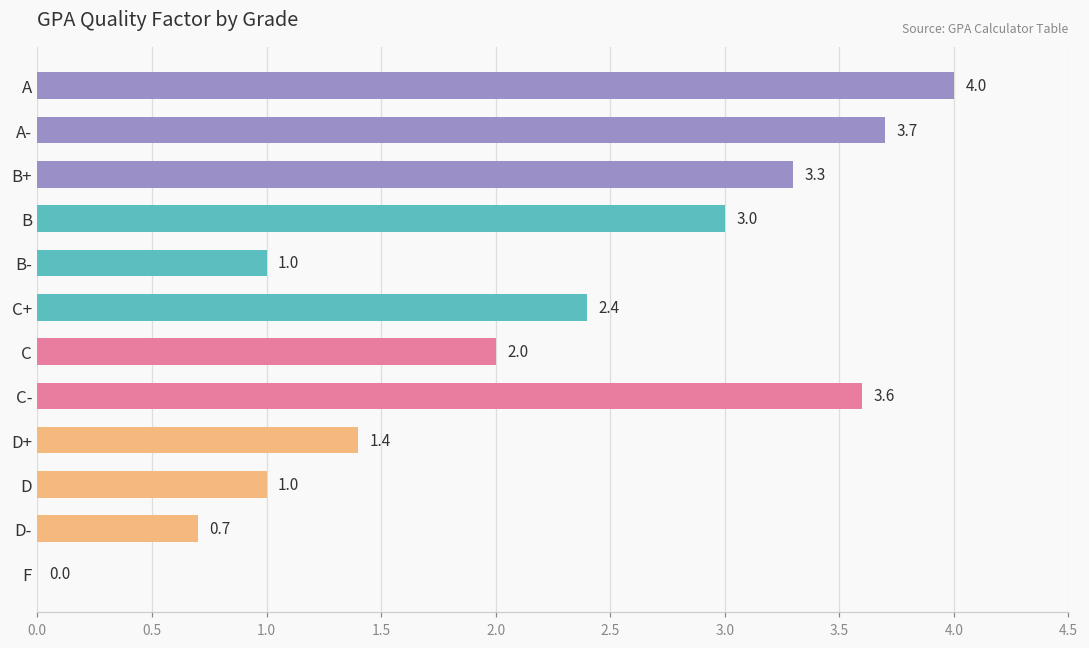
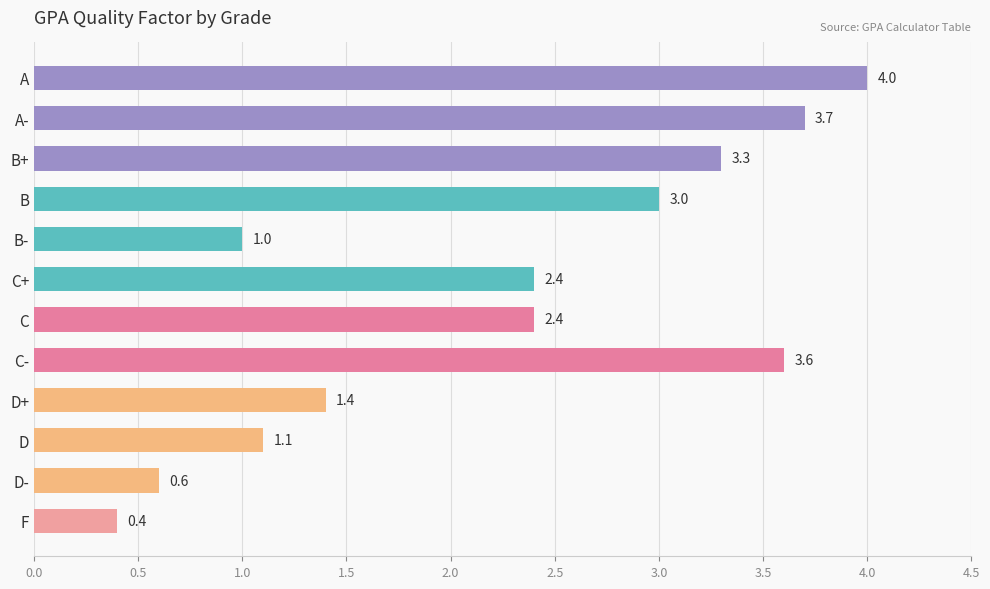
C: 2.0 -> 2.4
D: 1.0 -> 1.1
D-: 0.7 -> 0.6
F: 0.0 -> 0.4
